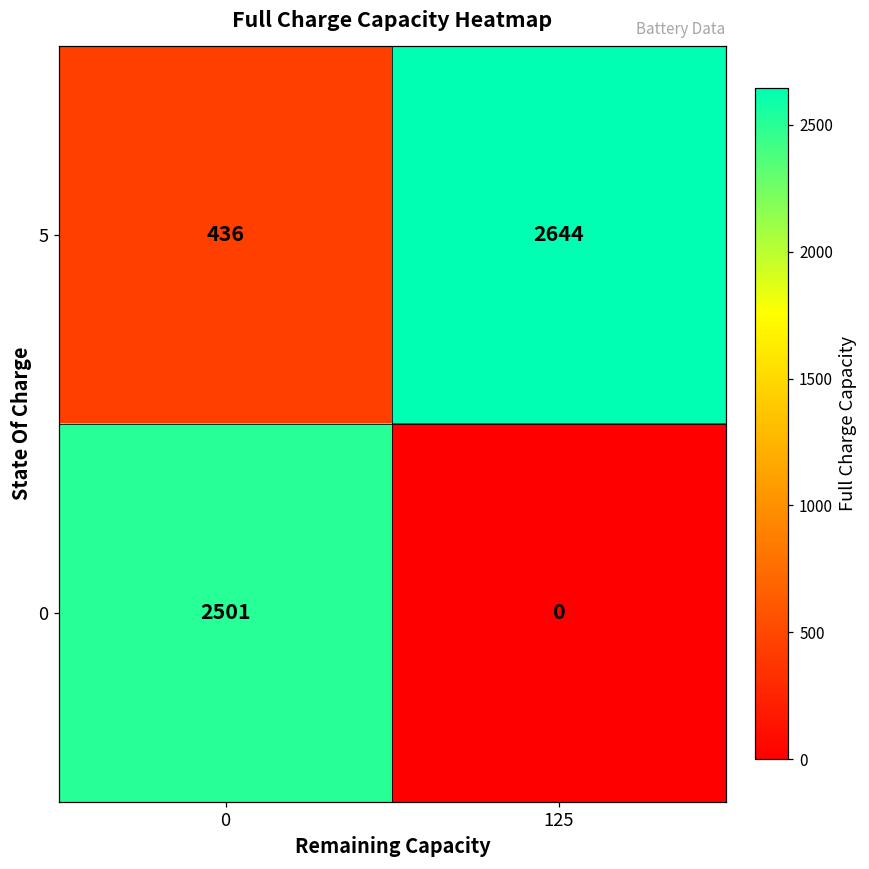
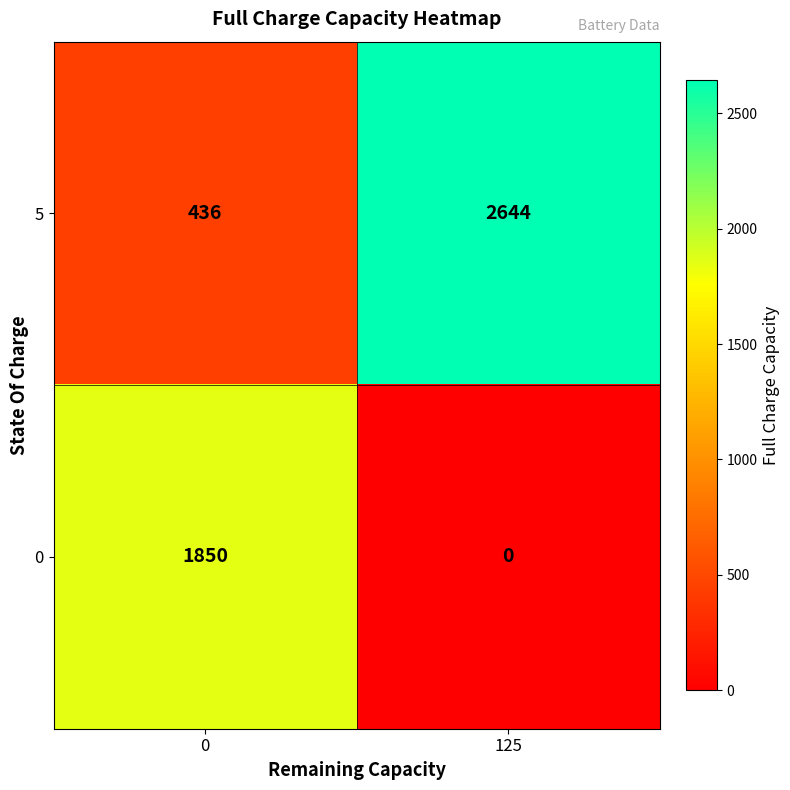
0, 0: 2501 -> 1850
